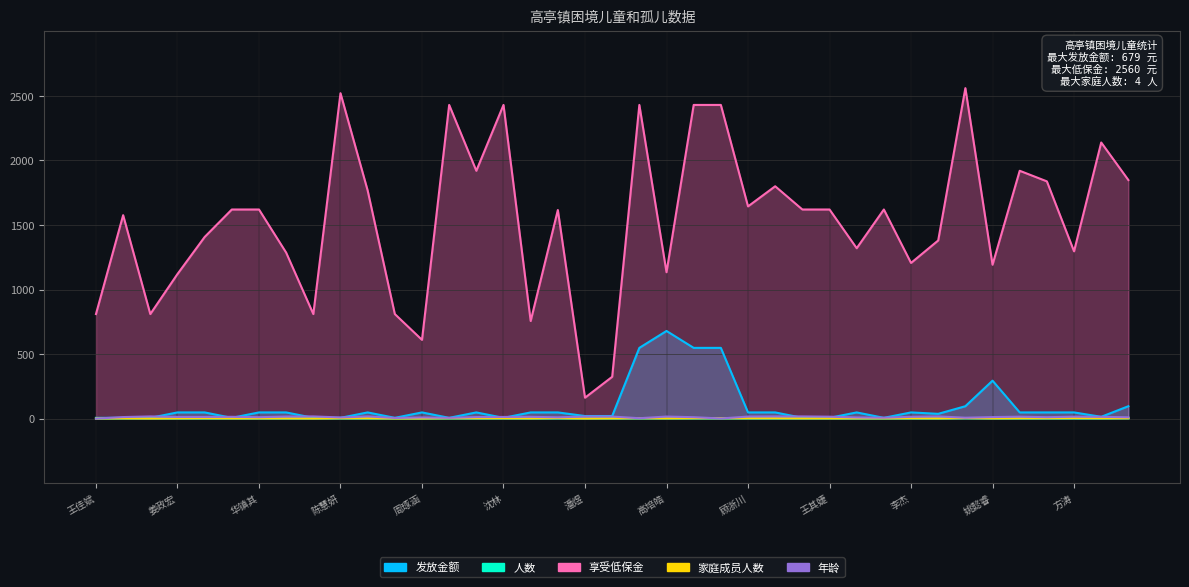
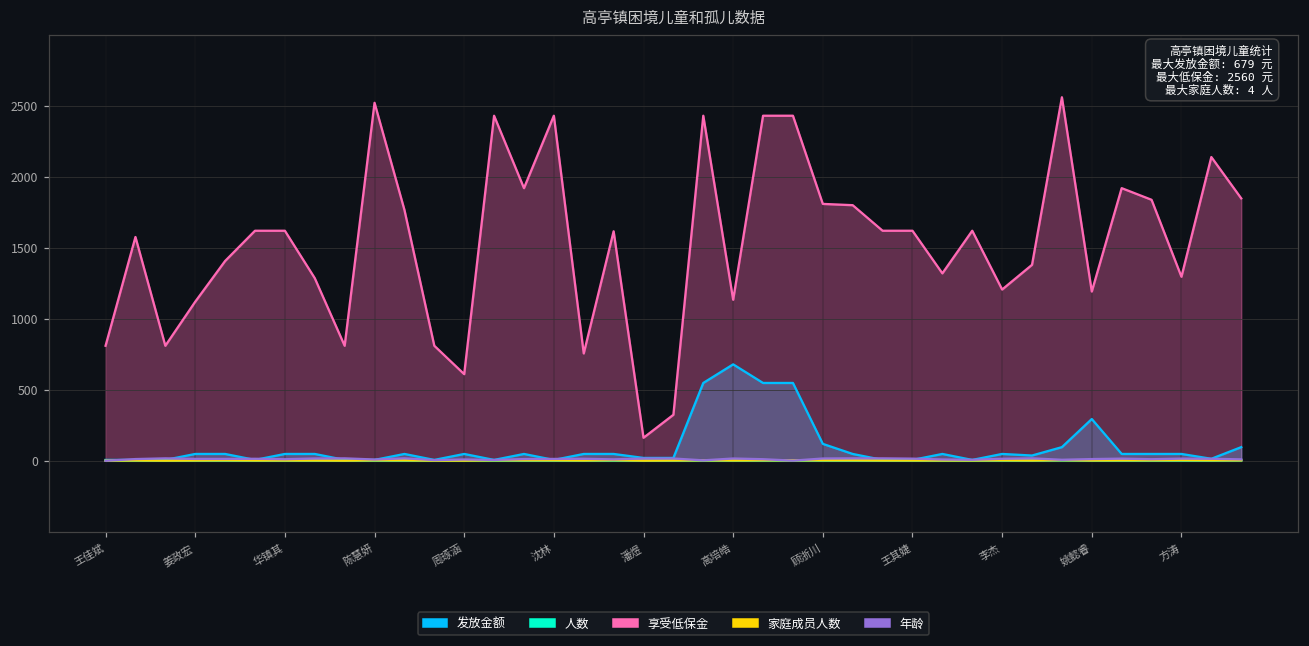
发放金额, 顾浙川: 50 -> 120
享受低保金, 顾浙川: 1640 -> 1810
